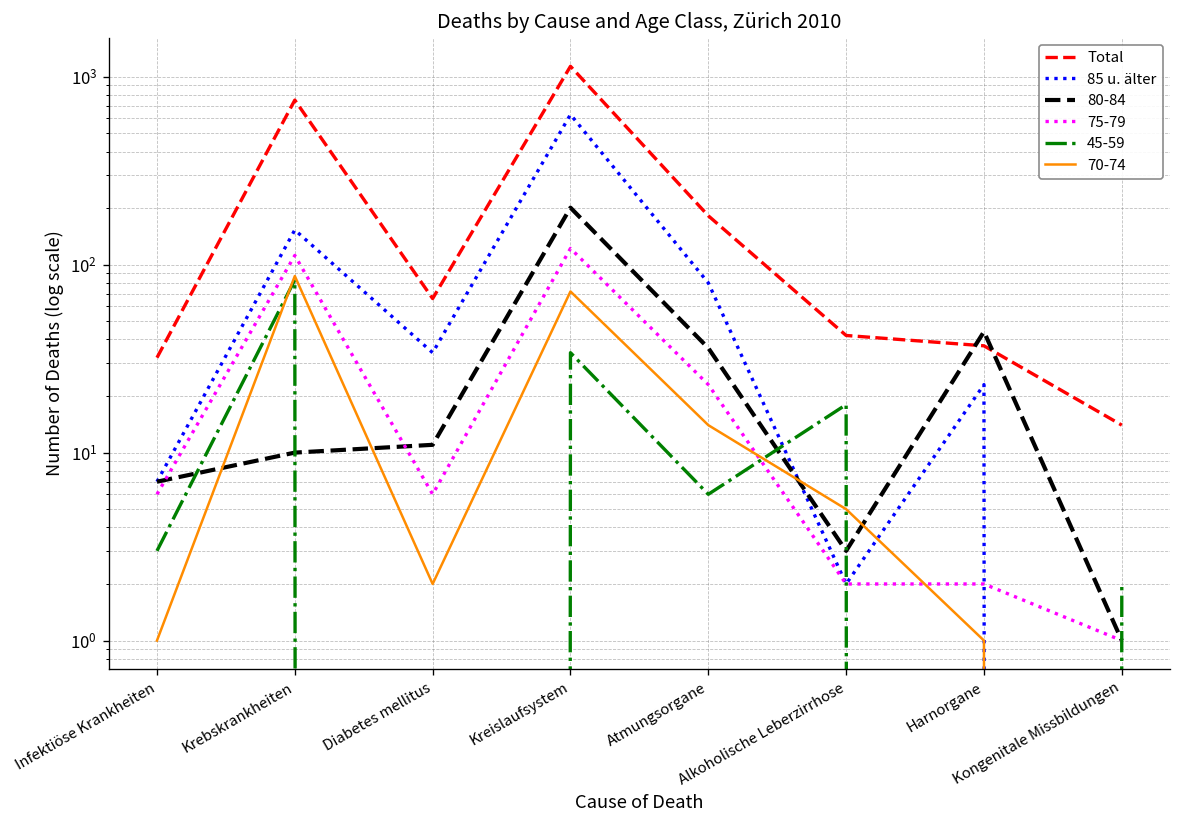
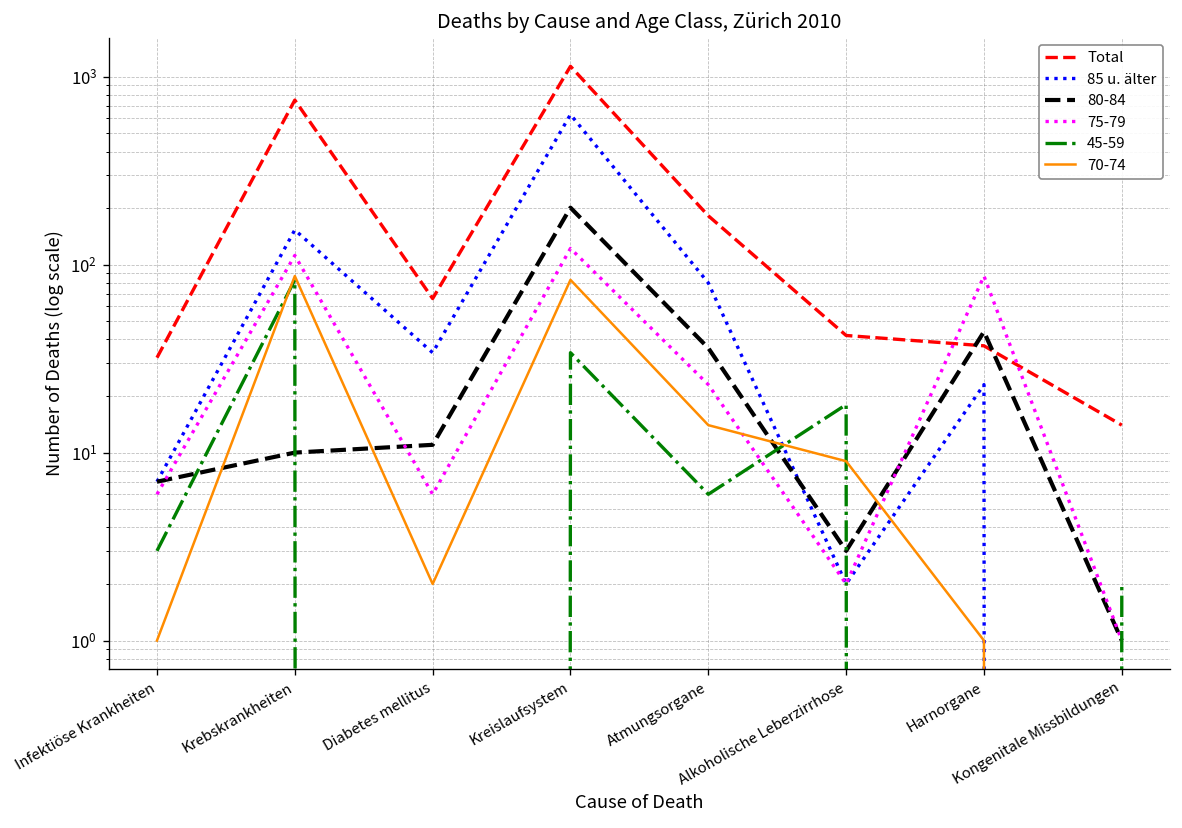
70-74, Kreislaufsystem: 70 -> 80
70-74, Alkoholische Leberzirrhose: 5 -> 9
75-79, Harnorgane: 2 -> 90
